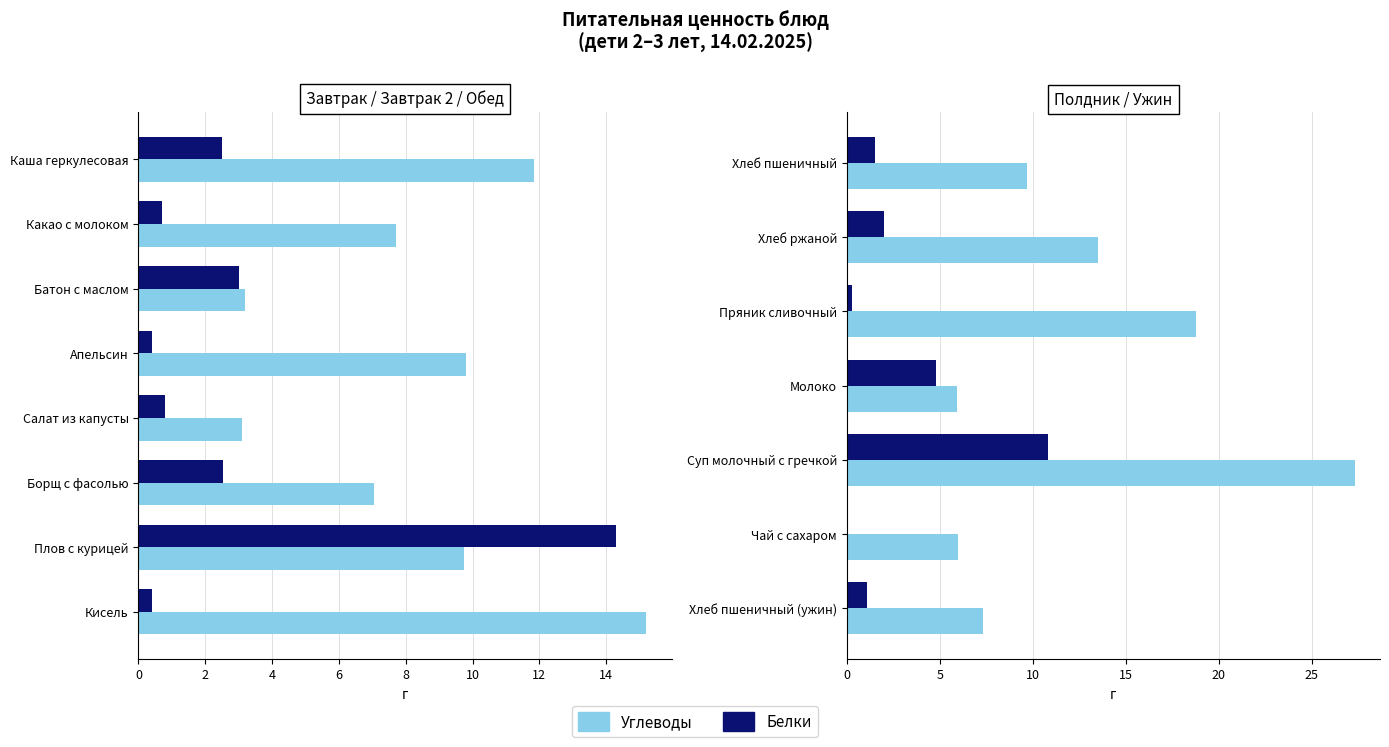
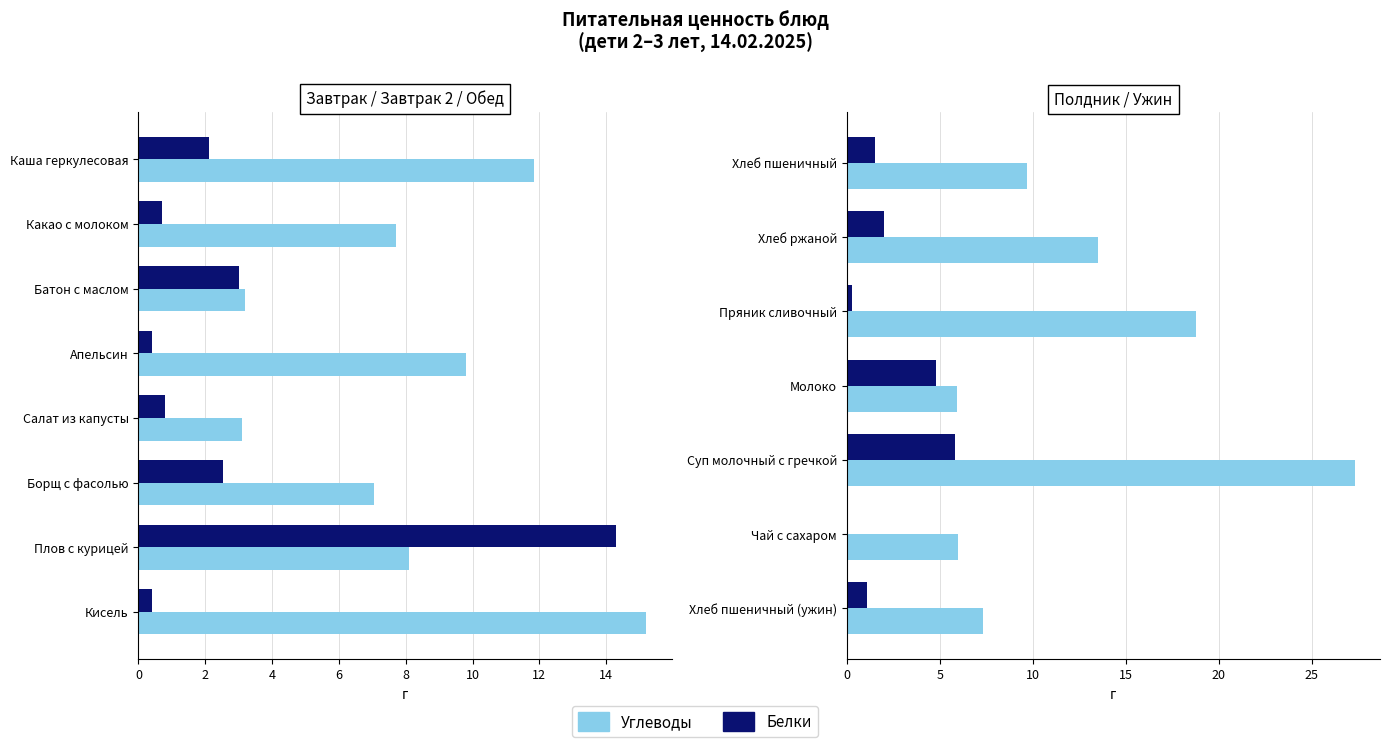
Завтрак / Завтрак 2 / Обед, Белки, Каша геркулесовая: 2.5 -> 2.1
Завтрак / Завтрак 2 / Обед, Углеводы, Плов с курицей: 9.7 -> 8.1
Полдник / Ужин, Белки, Суп молочный с гречкой: 10.8 -> 5.8
